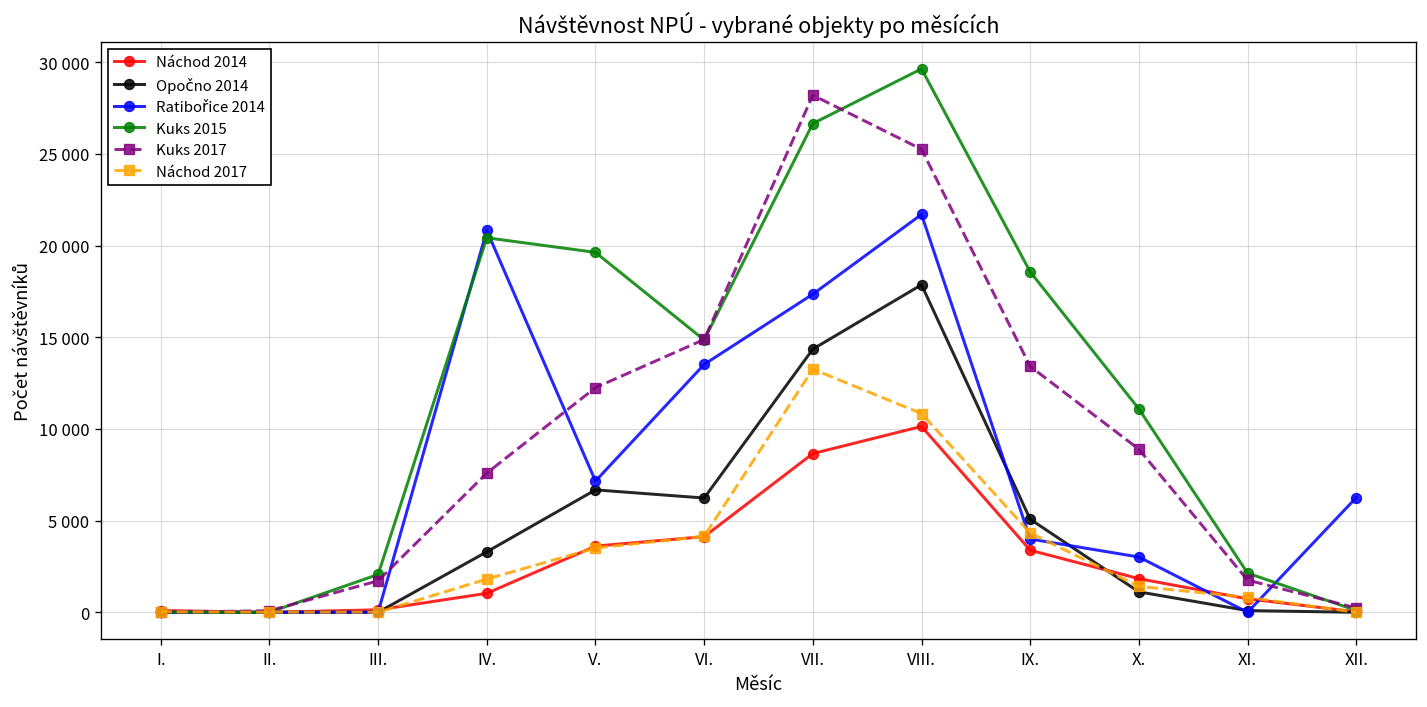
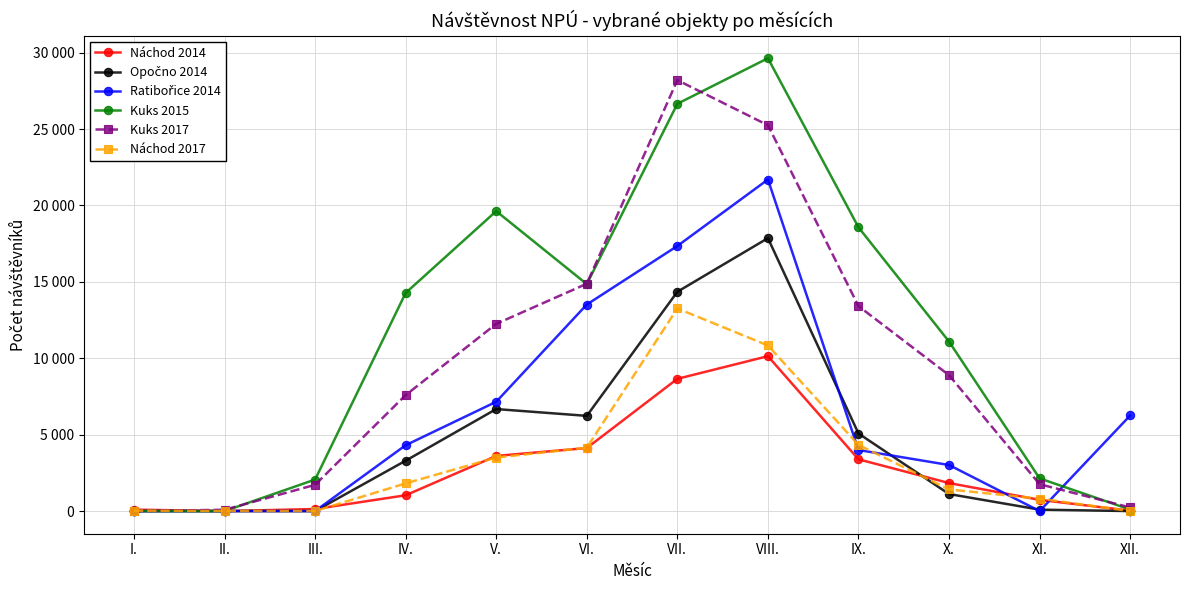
Ratibořice 2014, IV.: 20800 -> 4300
Kuks 2015, IV.: 20400 -> 14300
